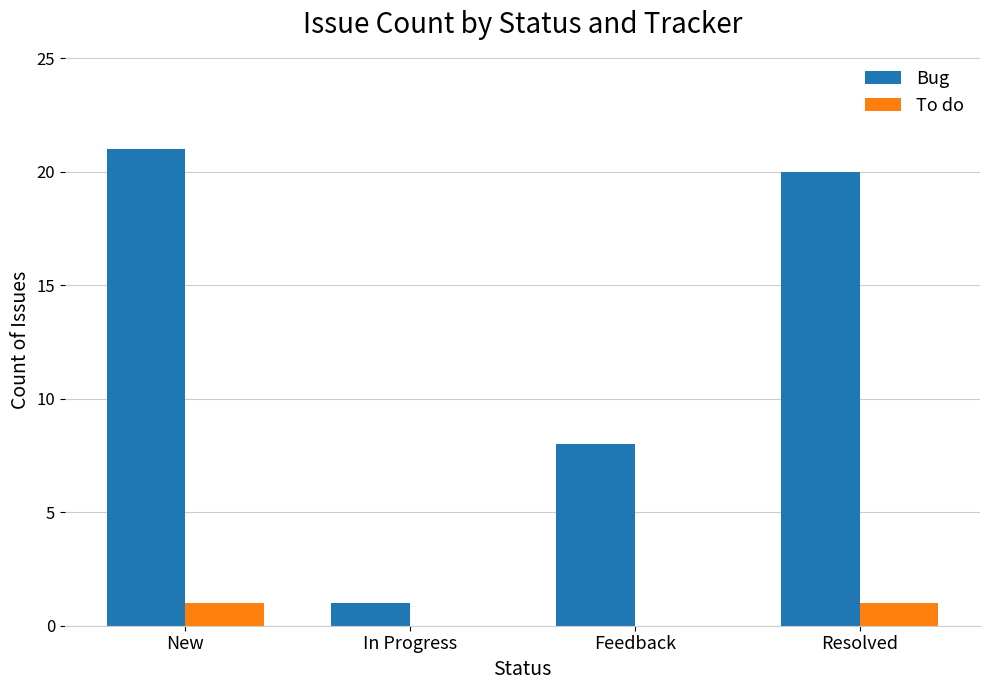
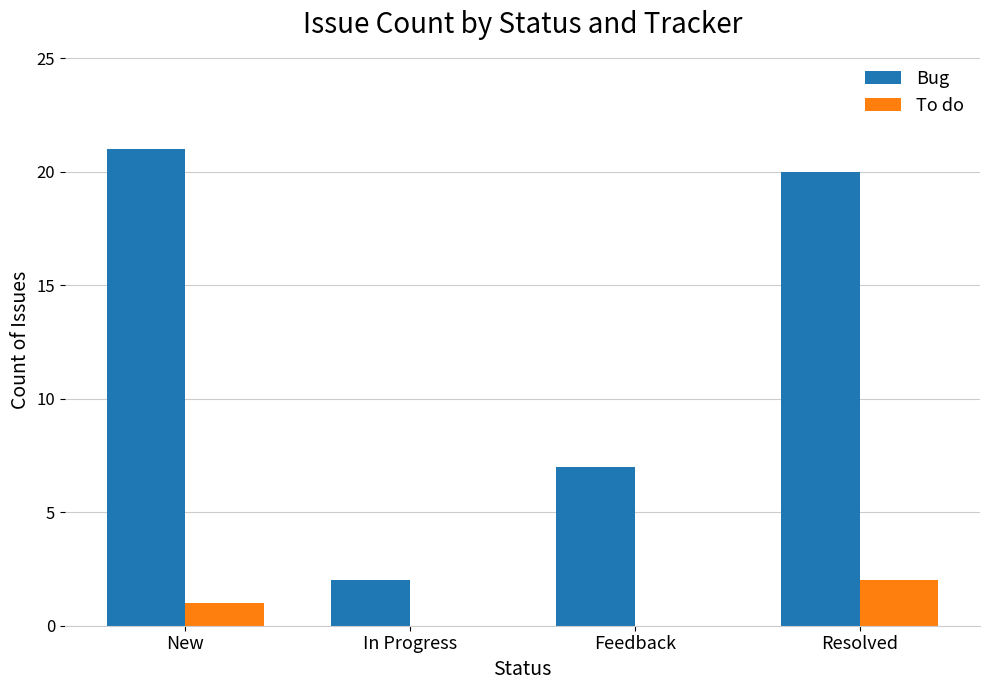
Bug, In Progress: 1 -> 2
Bug, Feedback: 8 -> 7
To do, Resolved: 1 -> 2
